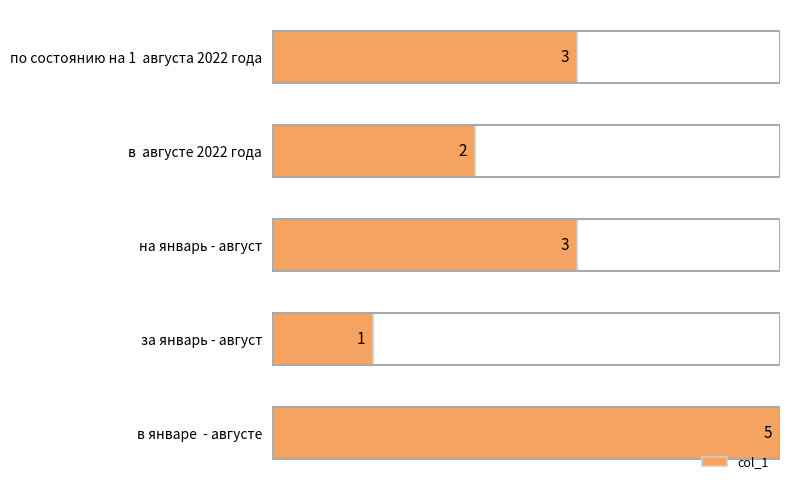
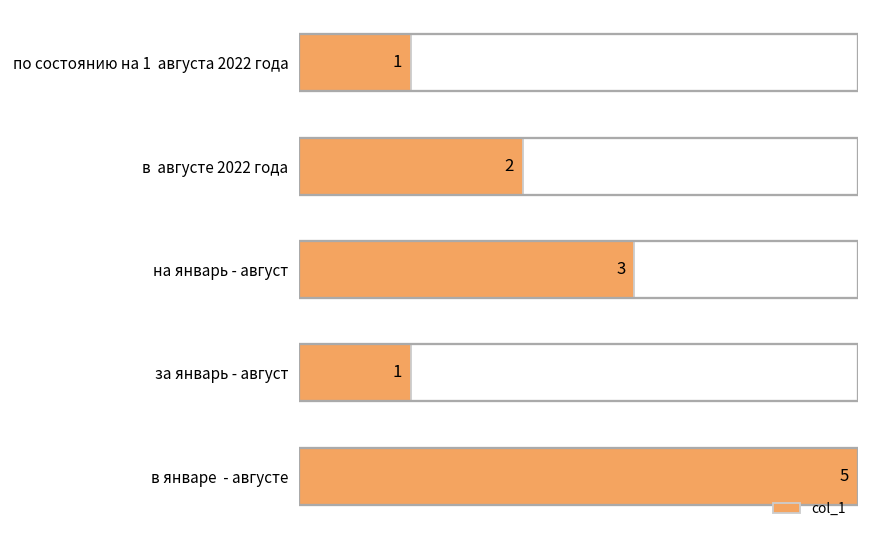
по состоянию на 1 августа 2022 года: 3 -> 1
